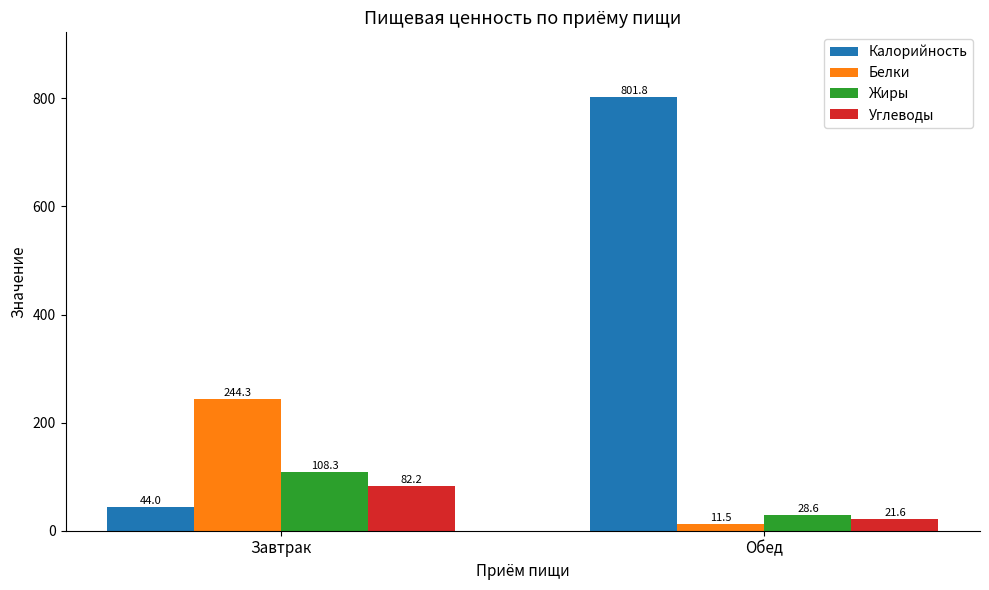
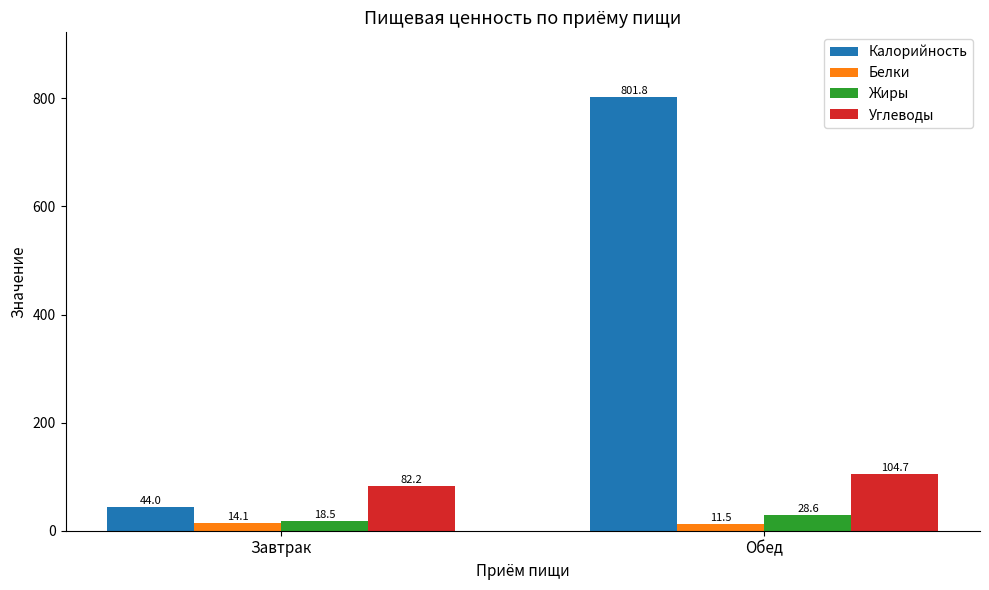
Белки, Завтрак: 244.3 -> 14.1
Жиры, Завтрак: 108.3 -> 18.5
Углеводы, Обед: 21.6 -> 104.7
